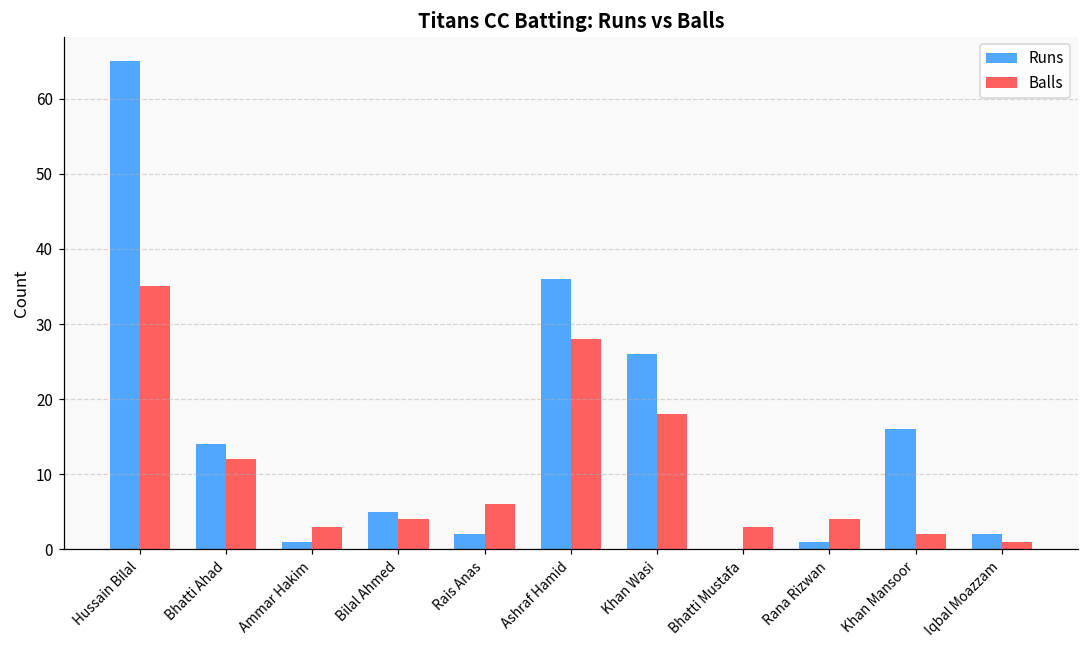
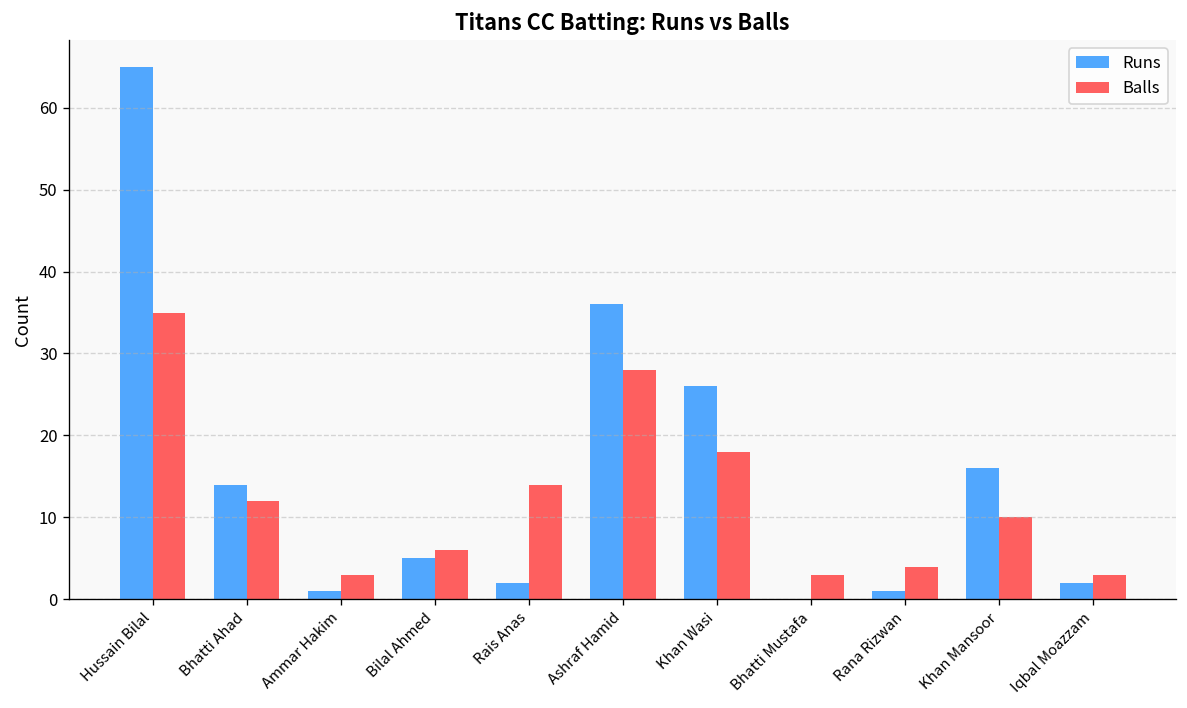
Balls, Bilal Ahmed: 4 -> 6
Balls, Rais Anas: 6 -> 14
Balls, Khan Mansoor: 2 -> 10
Balls, Iqbal Moazzam: 1 -> 3
